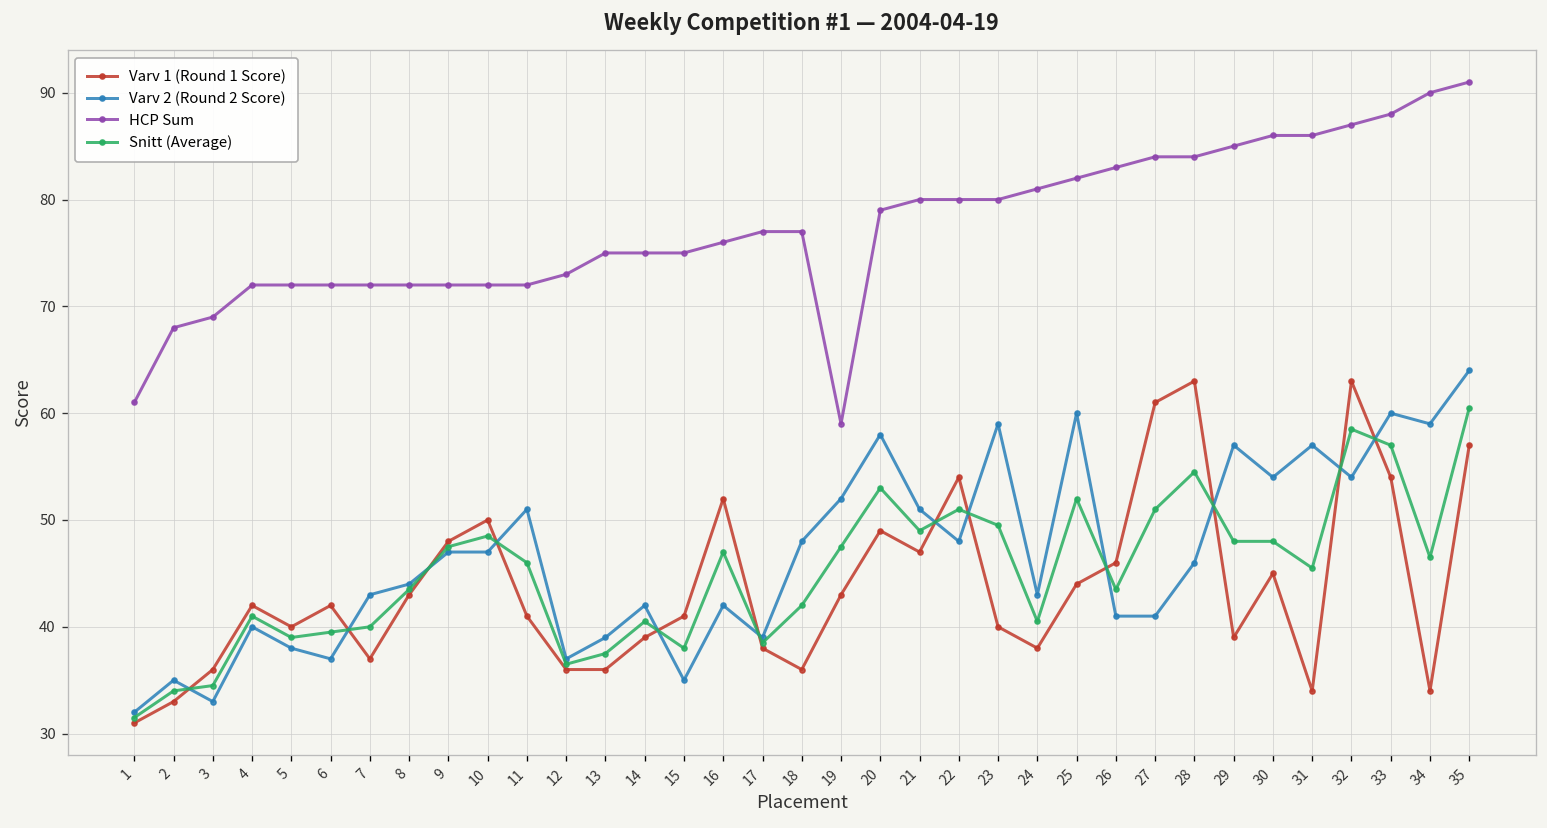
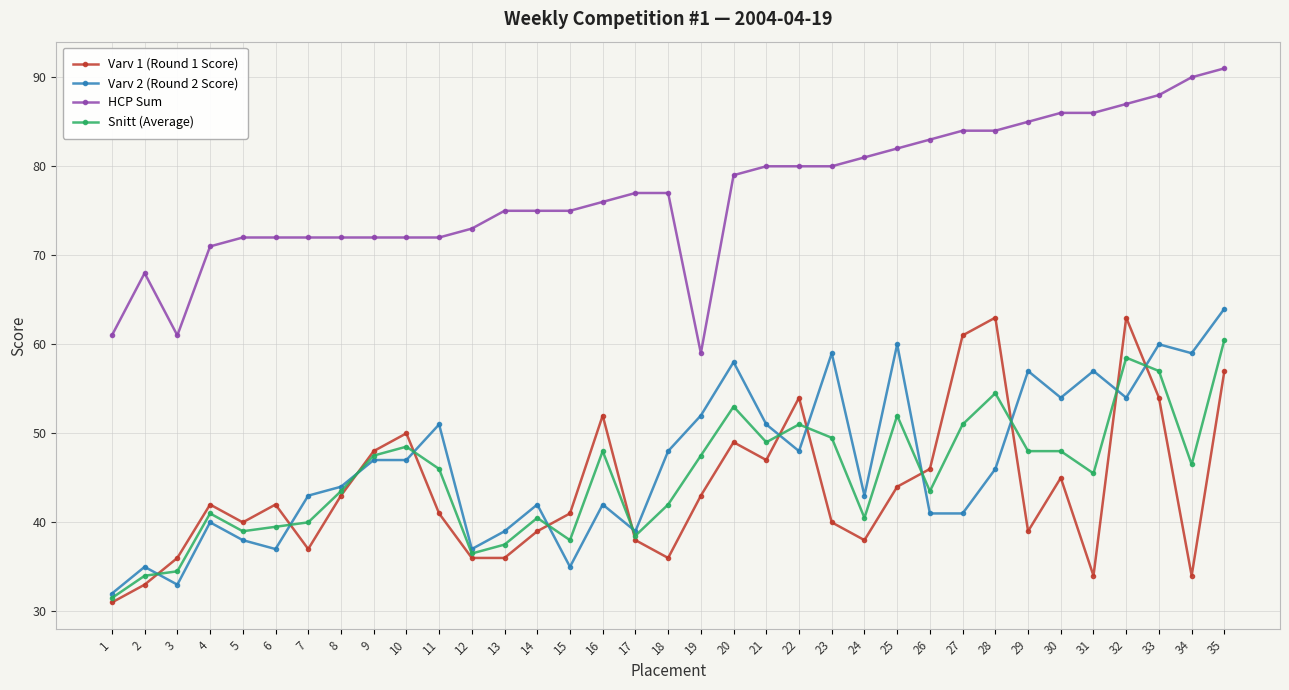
HCP Sum, 3: 69 -> 61
HCP Sum, 4: 72 -> 71
Snitt (Average), 16: 47 -> 48
